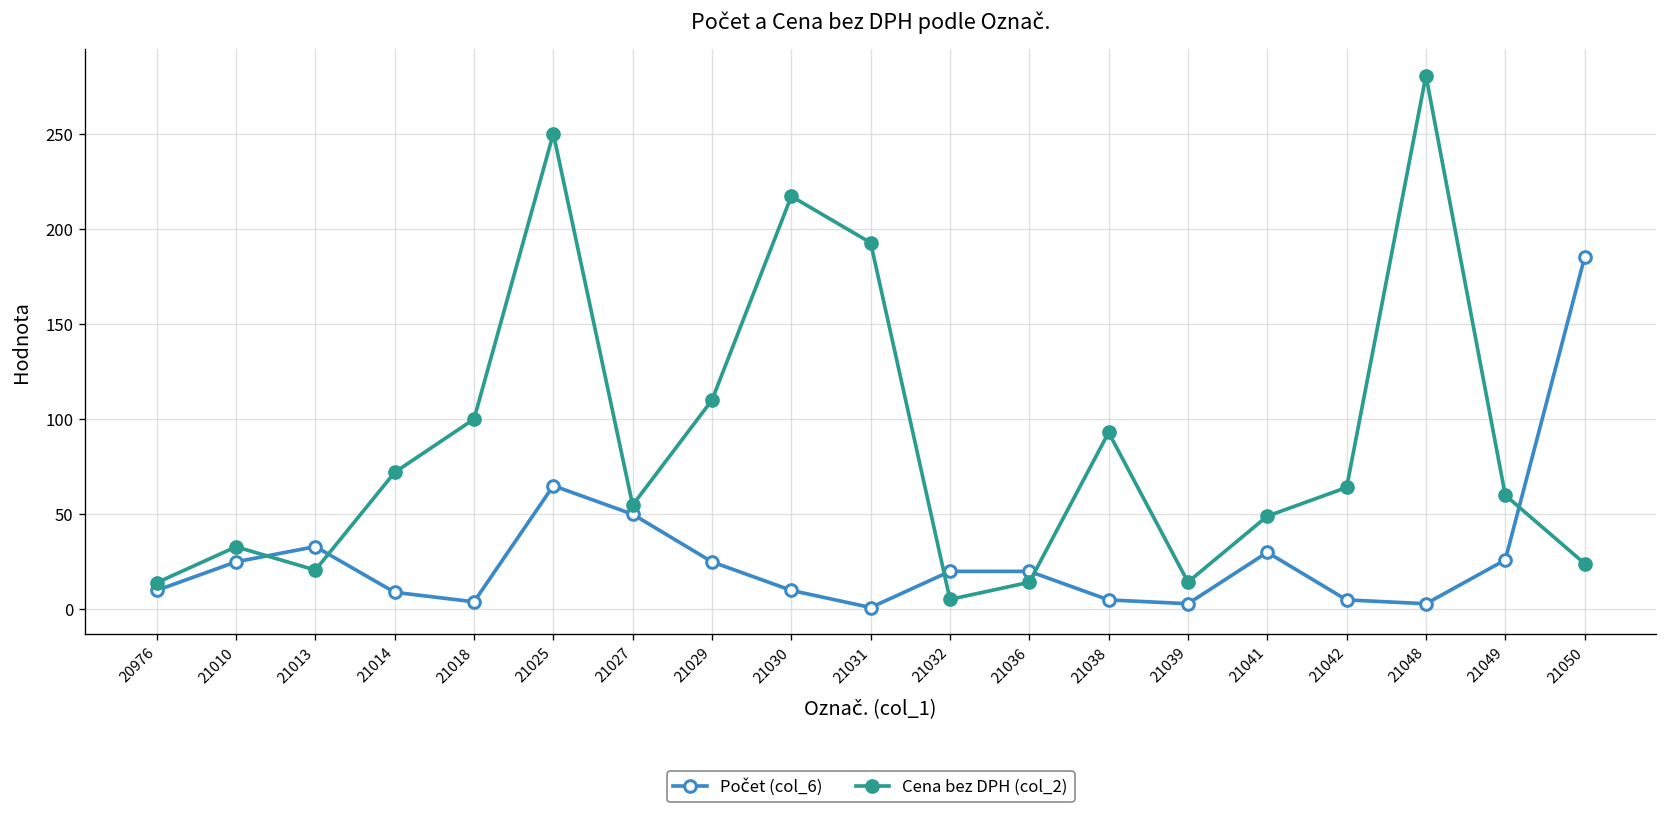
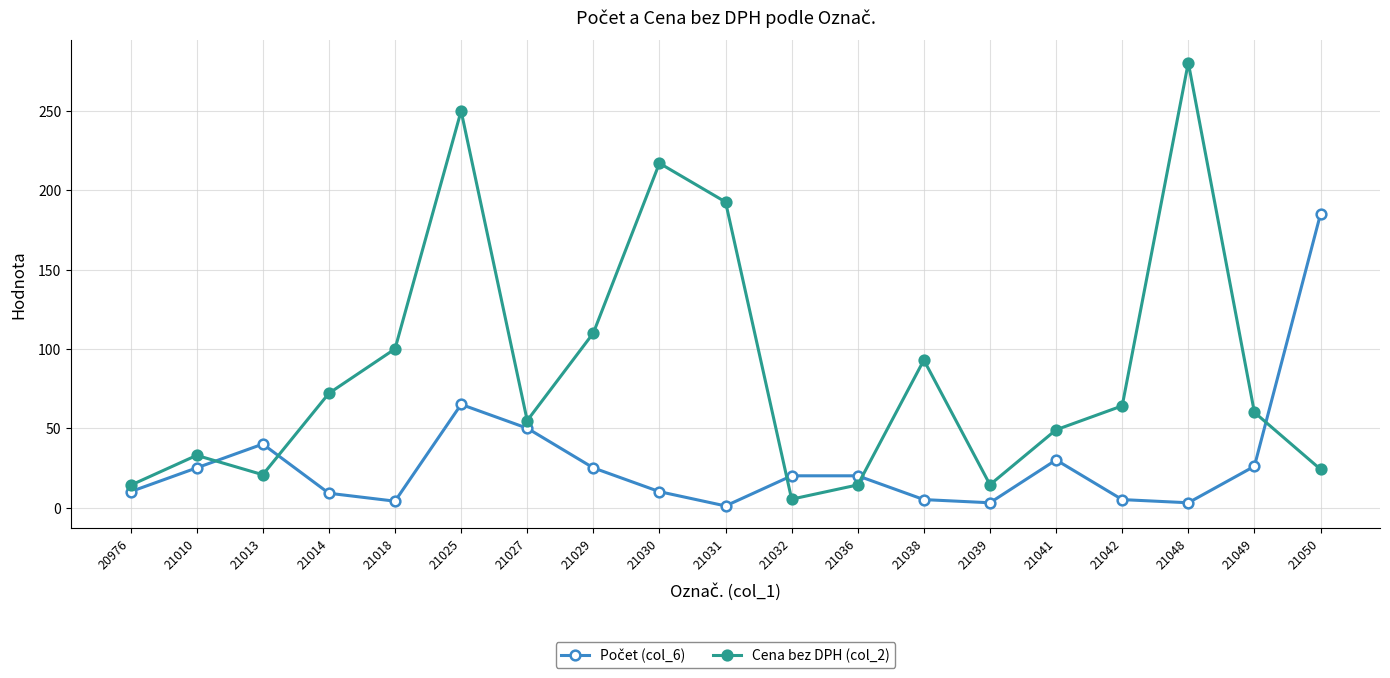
Počet (col_6), 21013: 33 -> 40
